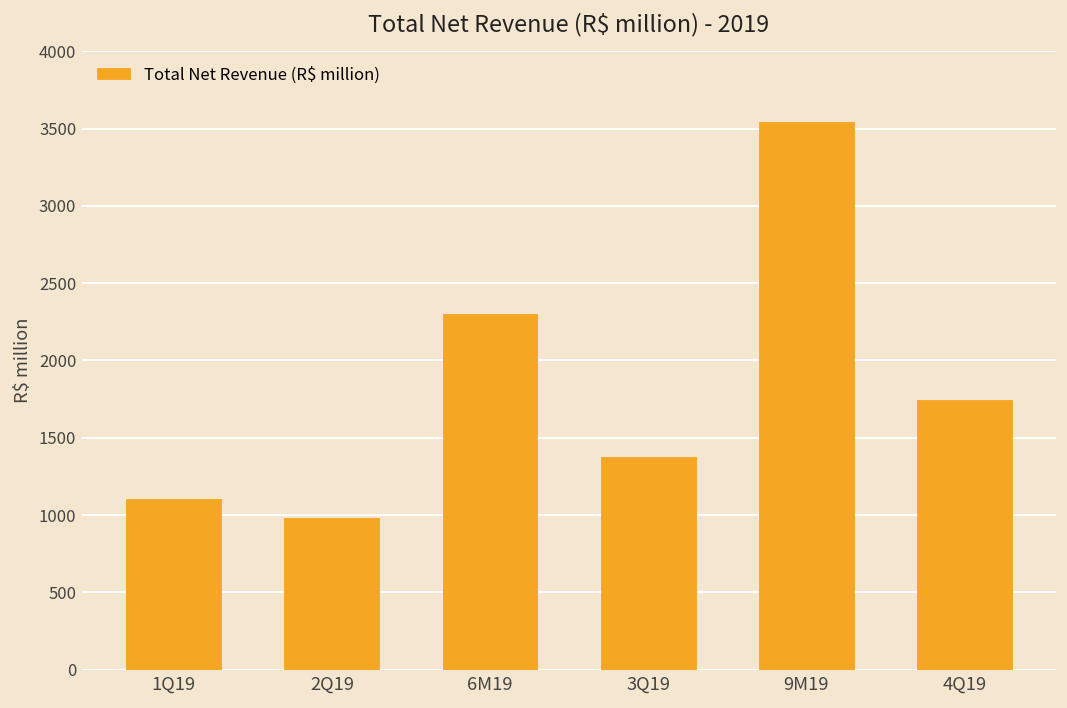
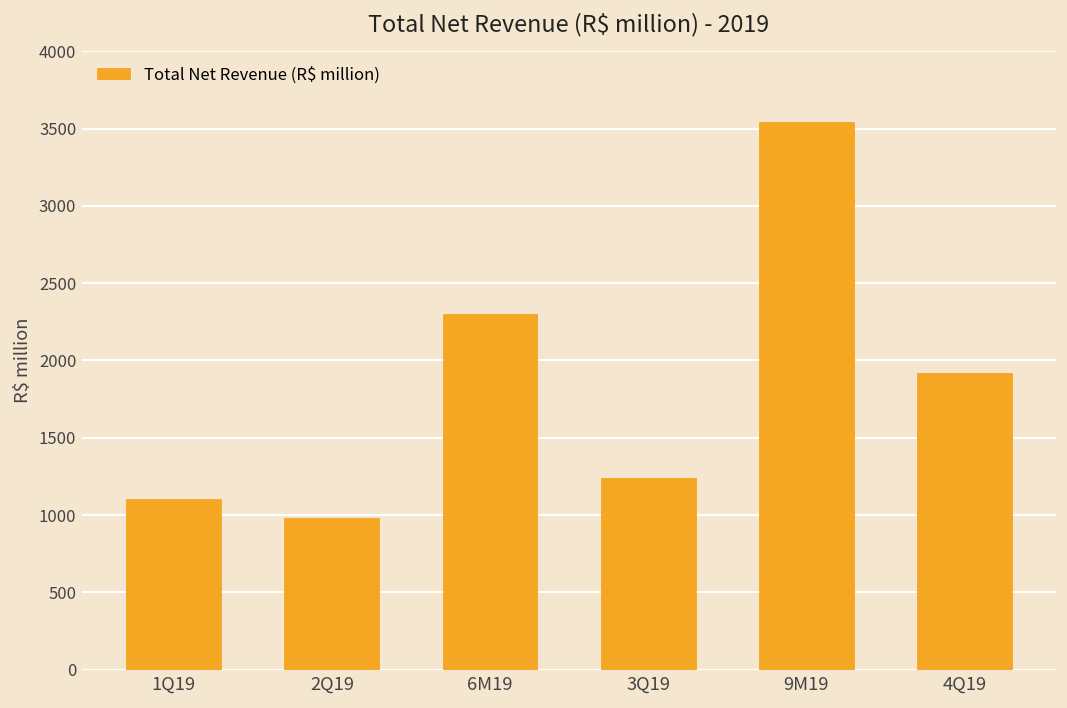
3Q19: 1380 -> 1240
4Q19: 1740 -> 1920
